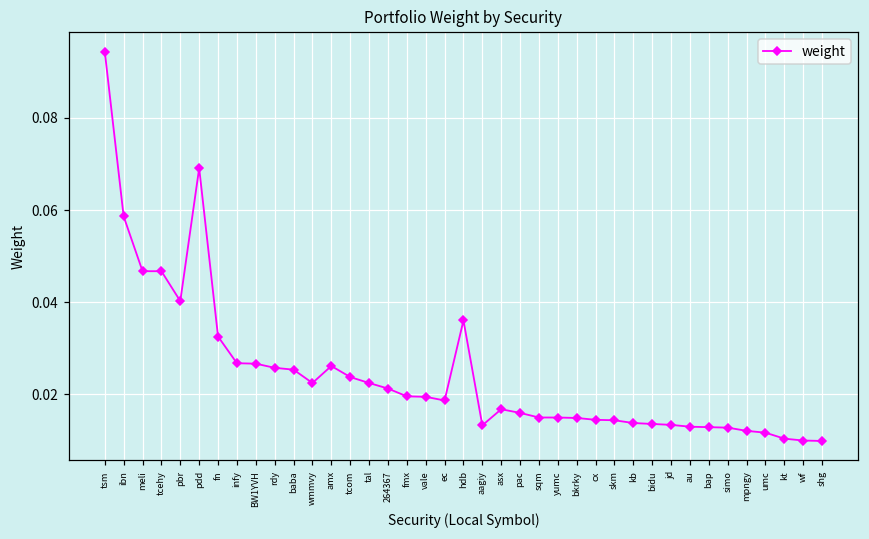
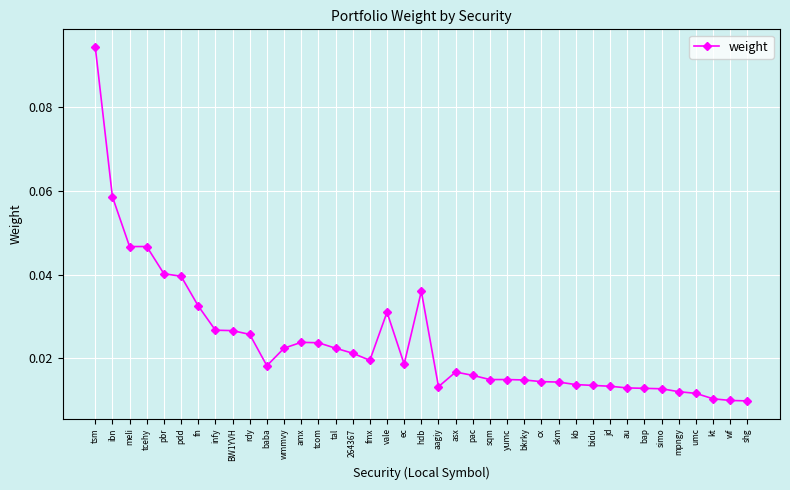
pdd: 0.069 -> 0.040
baba: 0.025 -> 0.018
amx: 0.026 -> 0.024
vale: 0.019 -> 0.031
